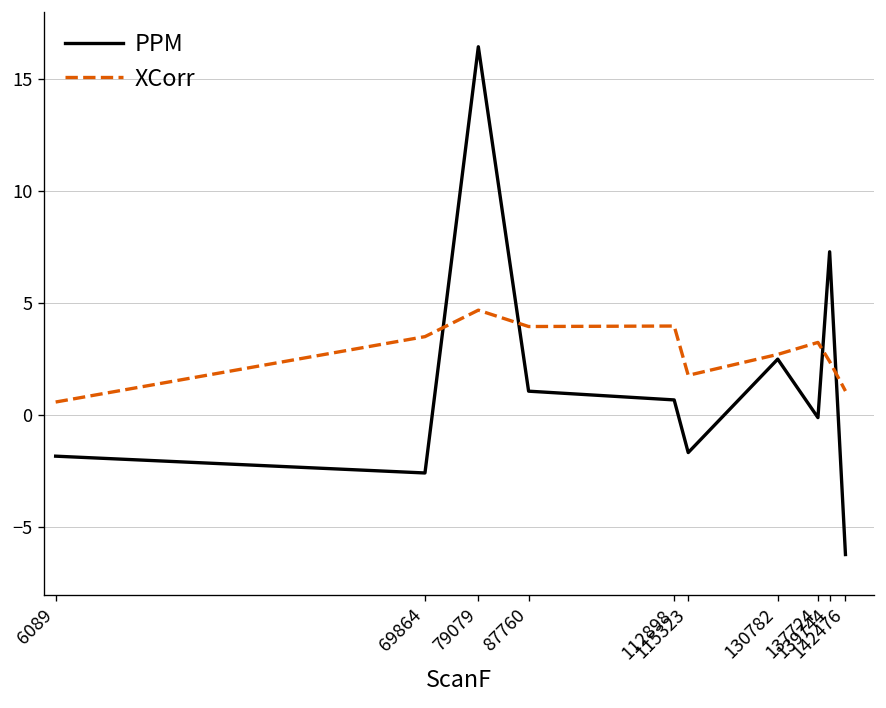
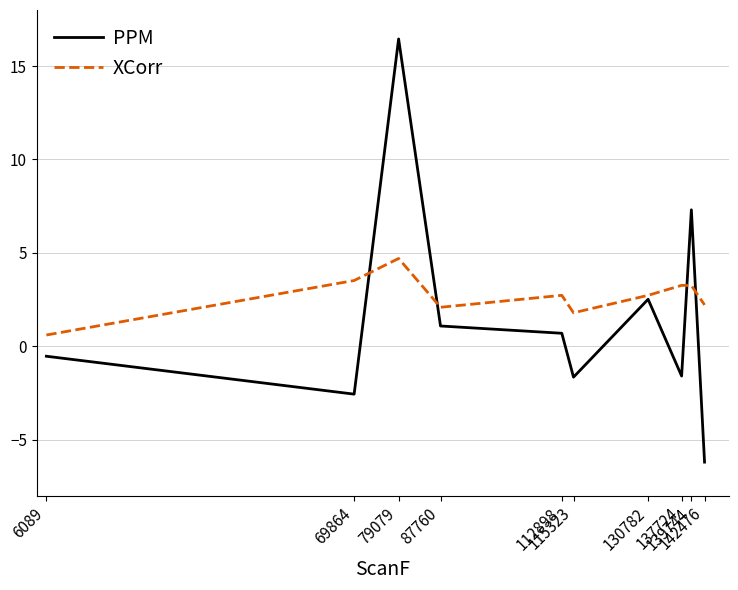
PPM, 6089: -1.8 -> -0.5
XCorr, 87760: 4.0 -> 2.1
XCorr, 112898: 4.0 -> 2.7
PPM, 137724: -0.1 -> -1.6
XCorr, 139744: 2.4 -> 3.2
XCorr, 142476: 1.1 -> 2.2
